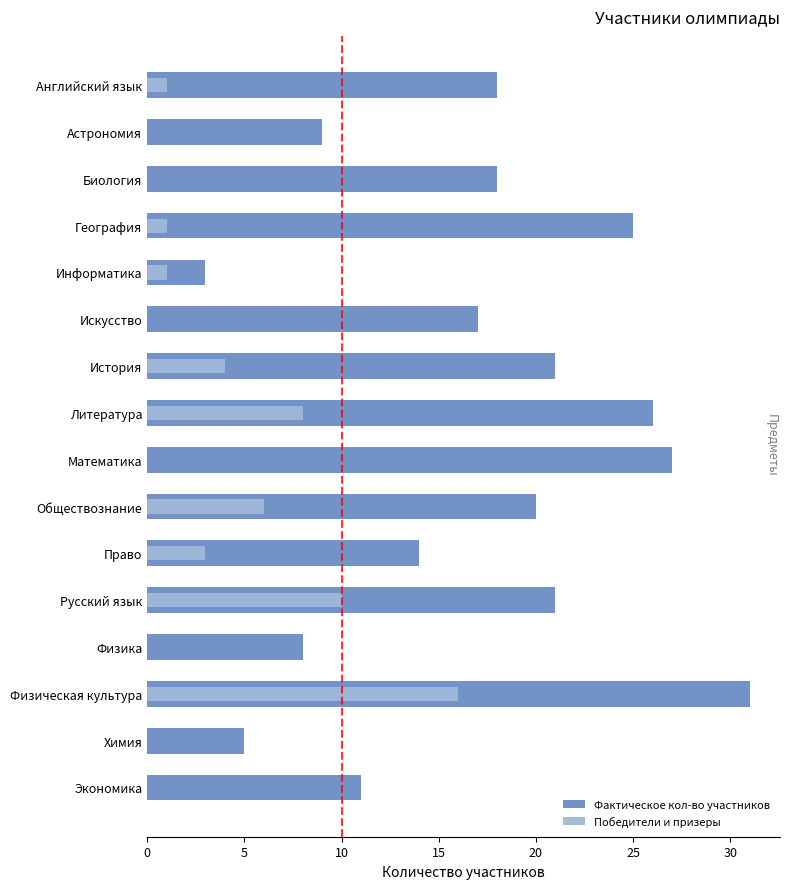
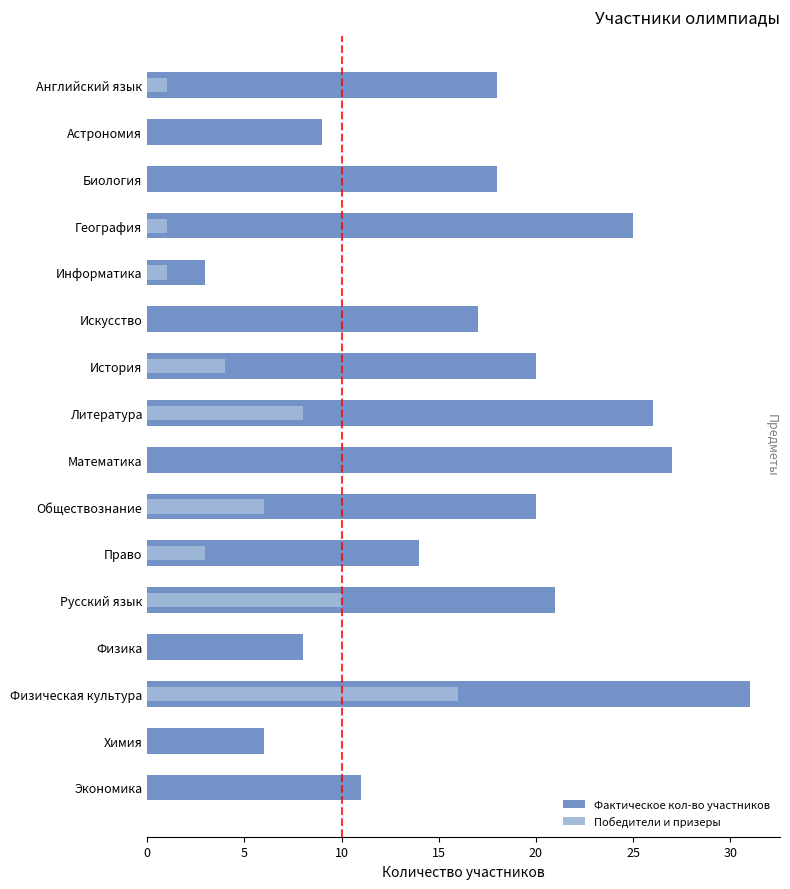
Фактическое кол-во участников, История: 21 -> 20
Фактическое кол-во участников, Химия: 5 -> 6
